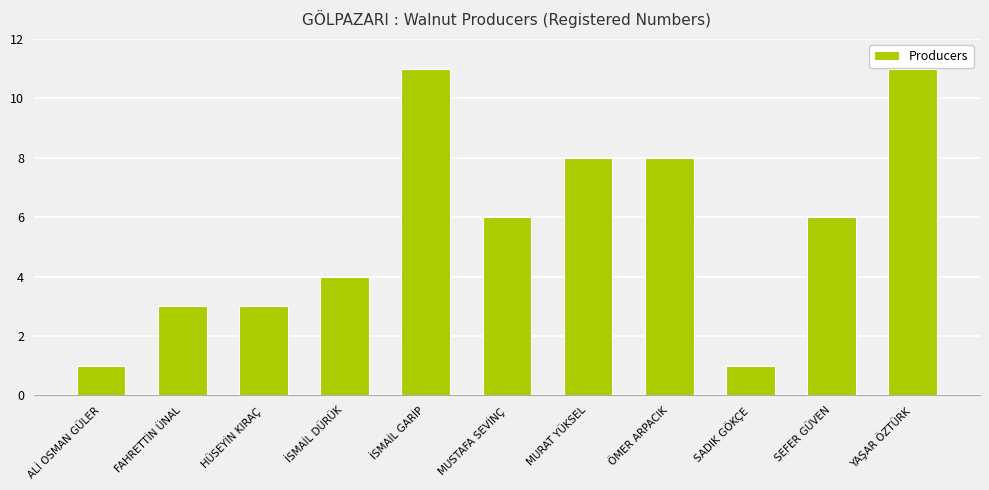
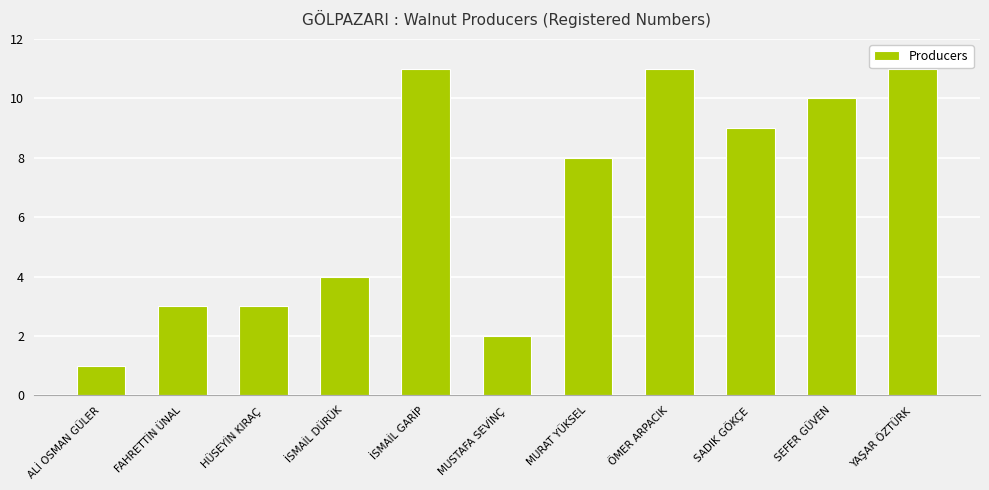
MUSTAFA SEVİNÇ: 6 -> 2
ÖMER ARPACIK: 8 -> 11
SADIK GÖKÇE: 1 -> 9
SEFER GÜVEN: 6 -> 10
